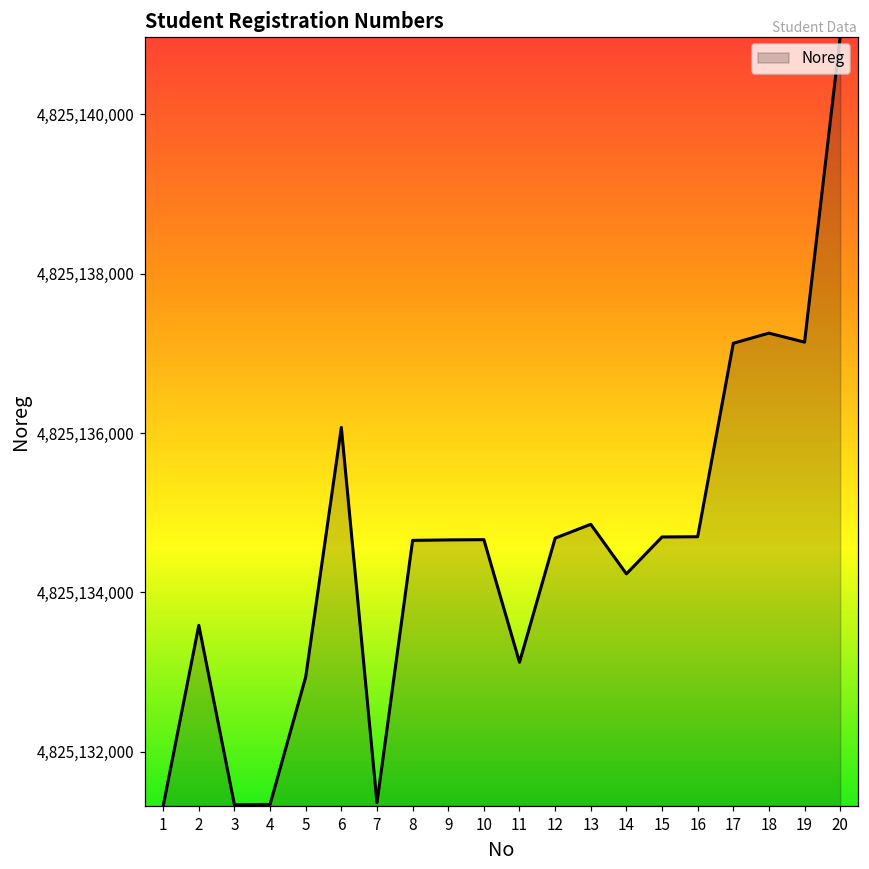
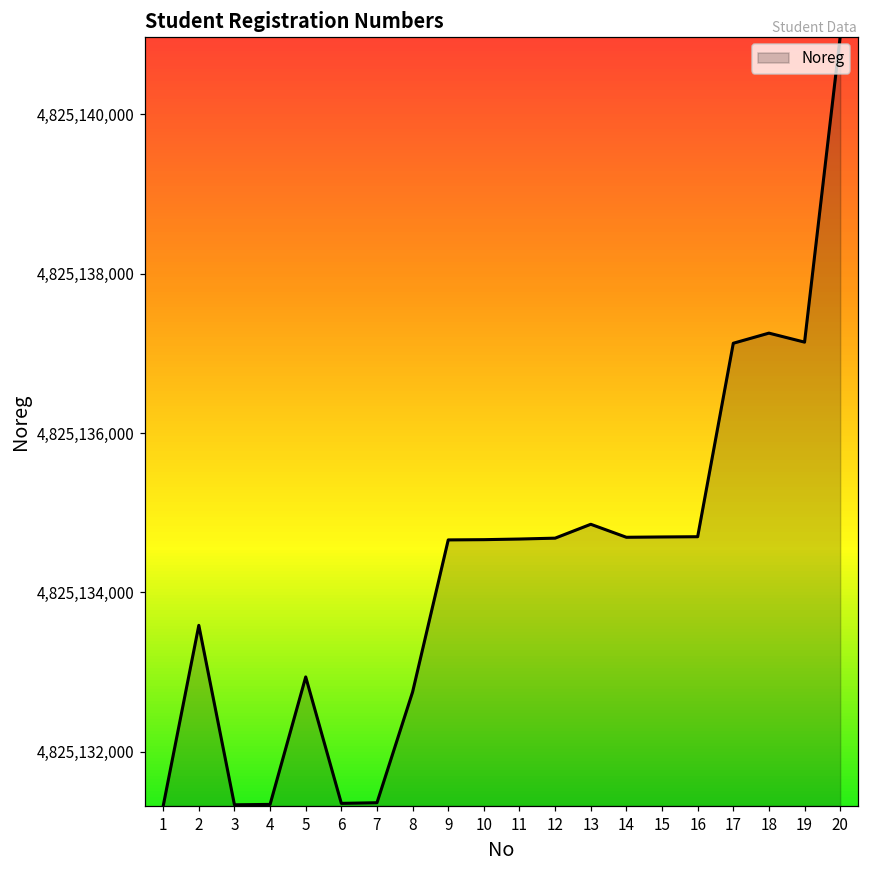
6: 4,825,136,100 -> 4,825,131,400
8: 4,825,134,700 -> 4,825,132,800
11: 4,825,133,100 -> 4,825,134,700
14: 4,825,134,200 -> 4,825,134,700
